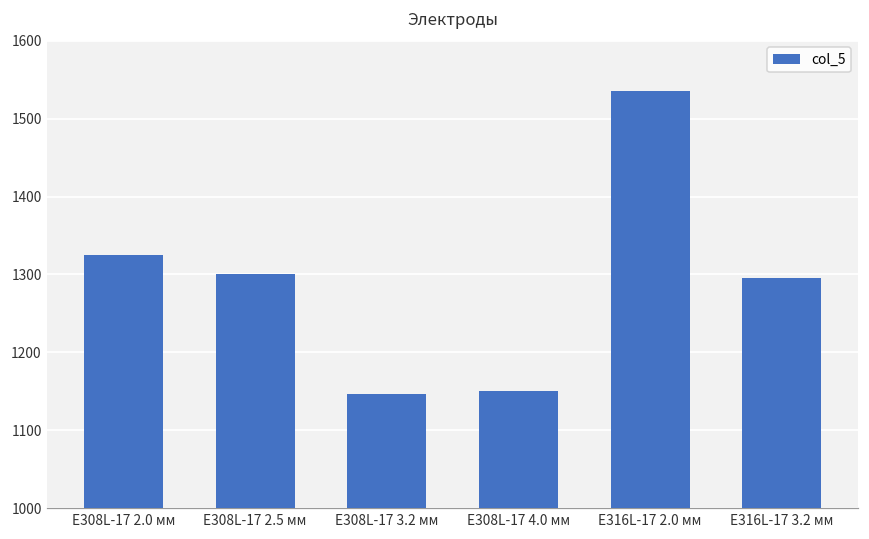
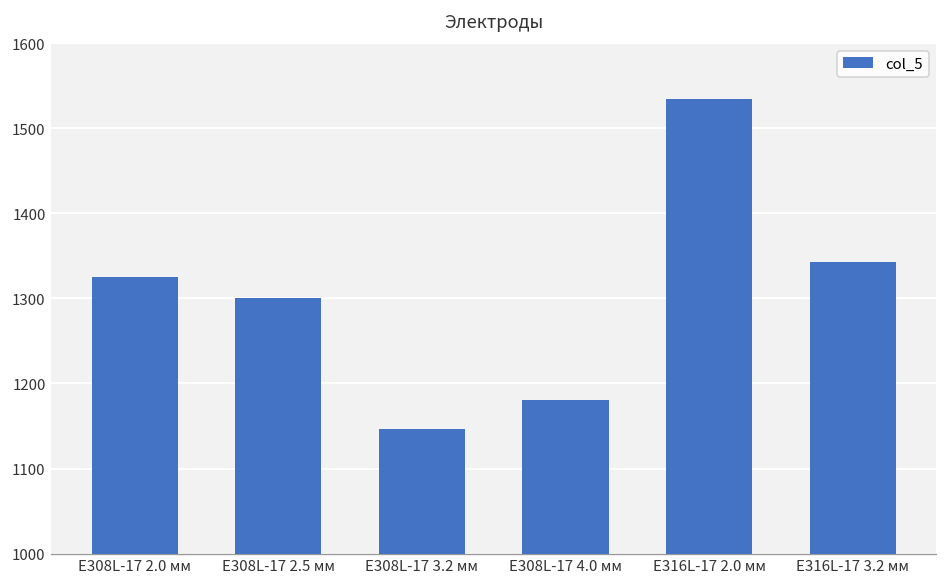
E308L-17 4.0 мм: 1150 -> 1180
E316L-17 3.2 мм: 1300 -> 1340
